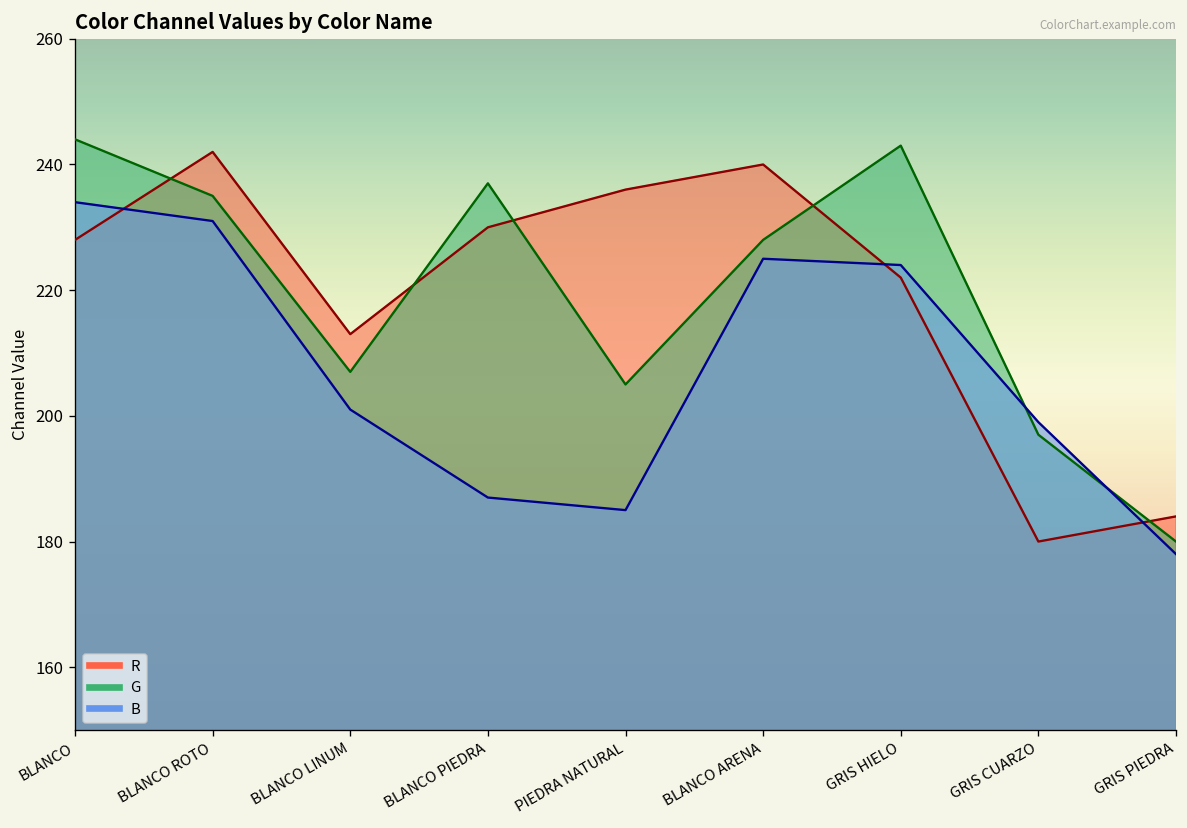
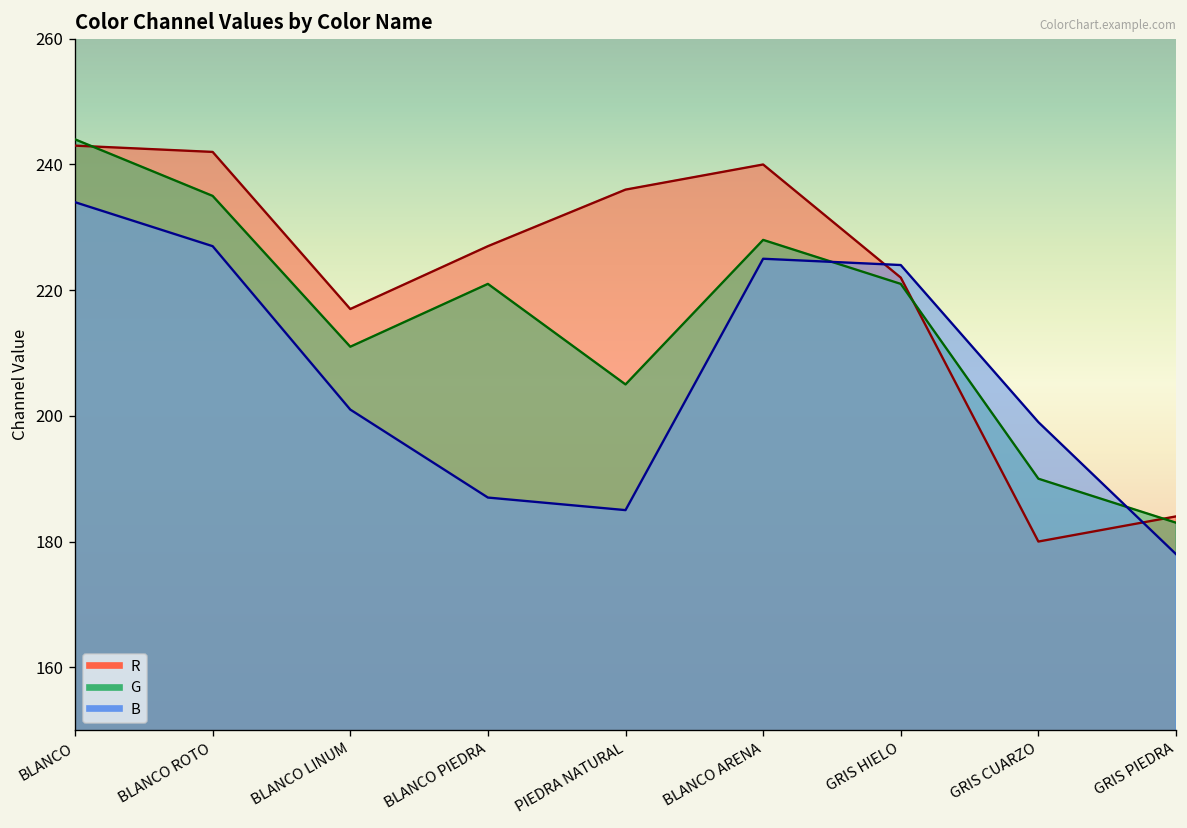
R, BLANCO: 228 -> 243
B, BLANCO ROTO: 231 -> 227
R, BLANCO LINUM: 213 -> 217
G, BLANCO LINUM: 207 -> 211
R, BLANCO PIEDRA: 230 -> 227
G, BLANCO PIEDRA: 237 -> 221
G, GRIS HIELO: 243 -> 221
G, GRIS CUARZO: 197 -> 190
G, GRIS PIEDRA: 180 -> 183
